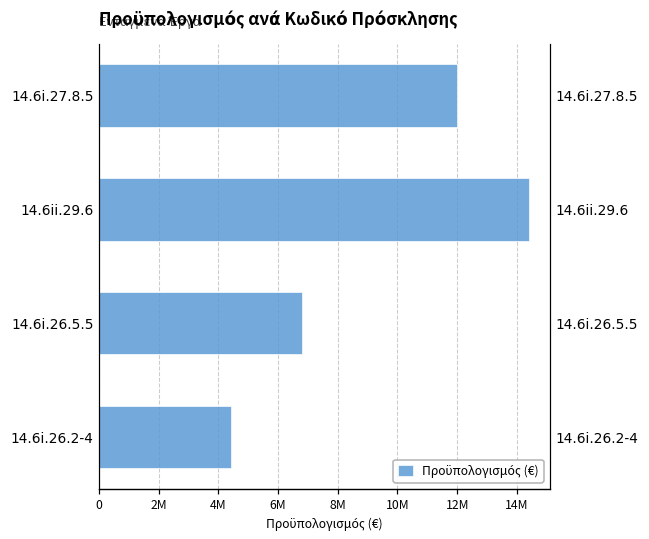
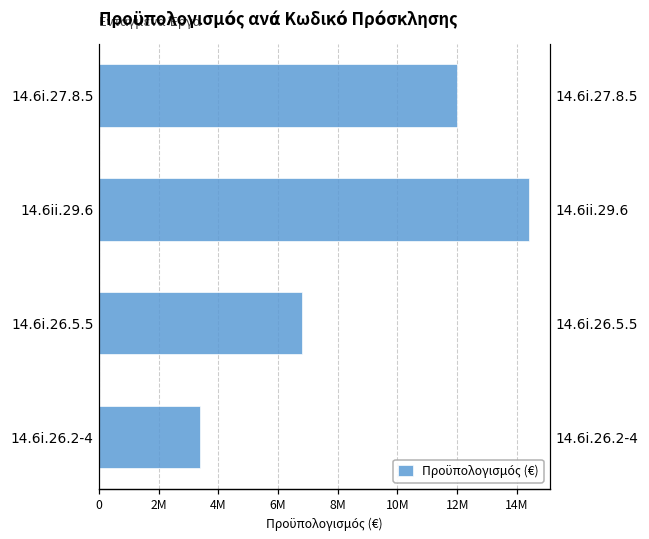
14.6i.26.2-4: 4400000 -> 3400000
